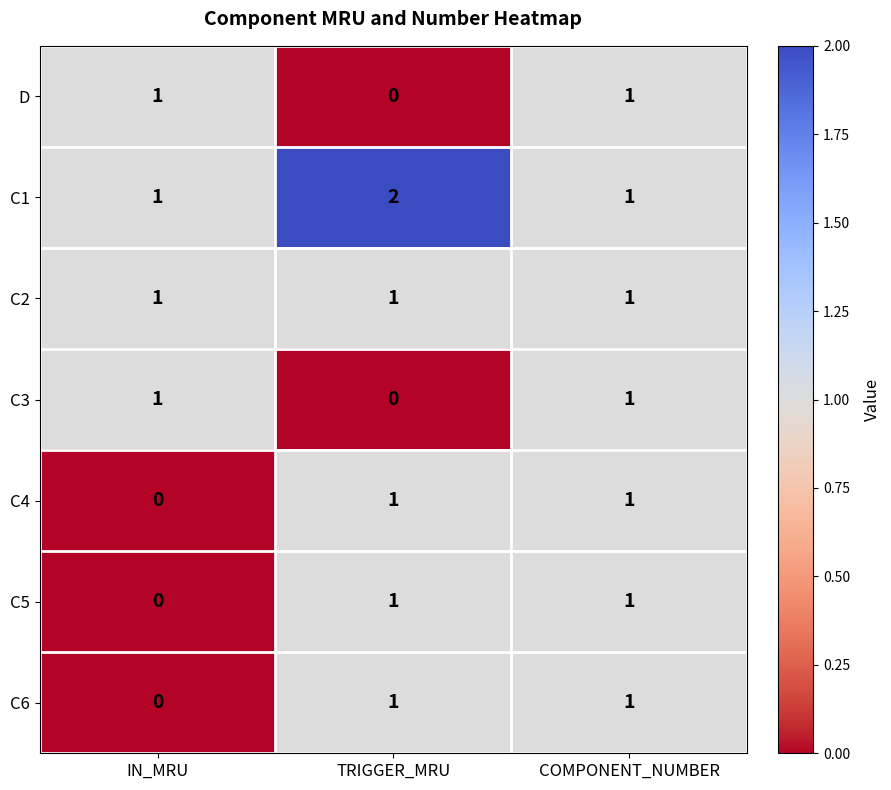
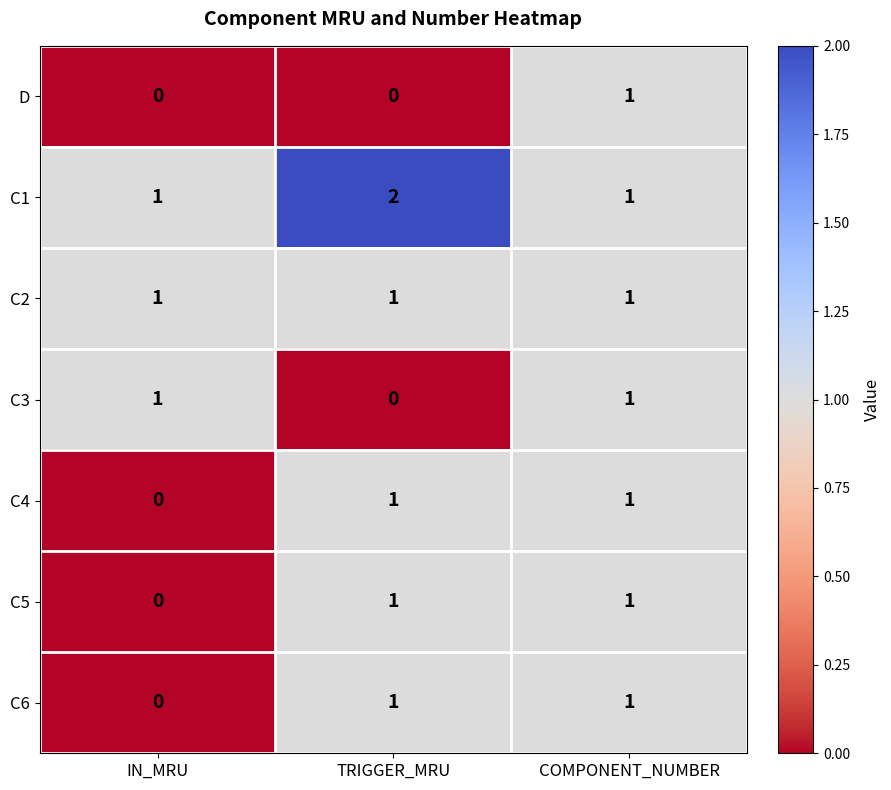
D, IN_MRU: 1 -> 0
